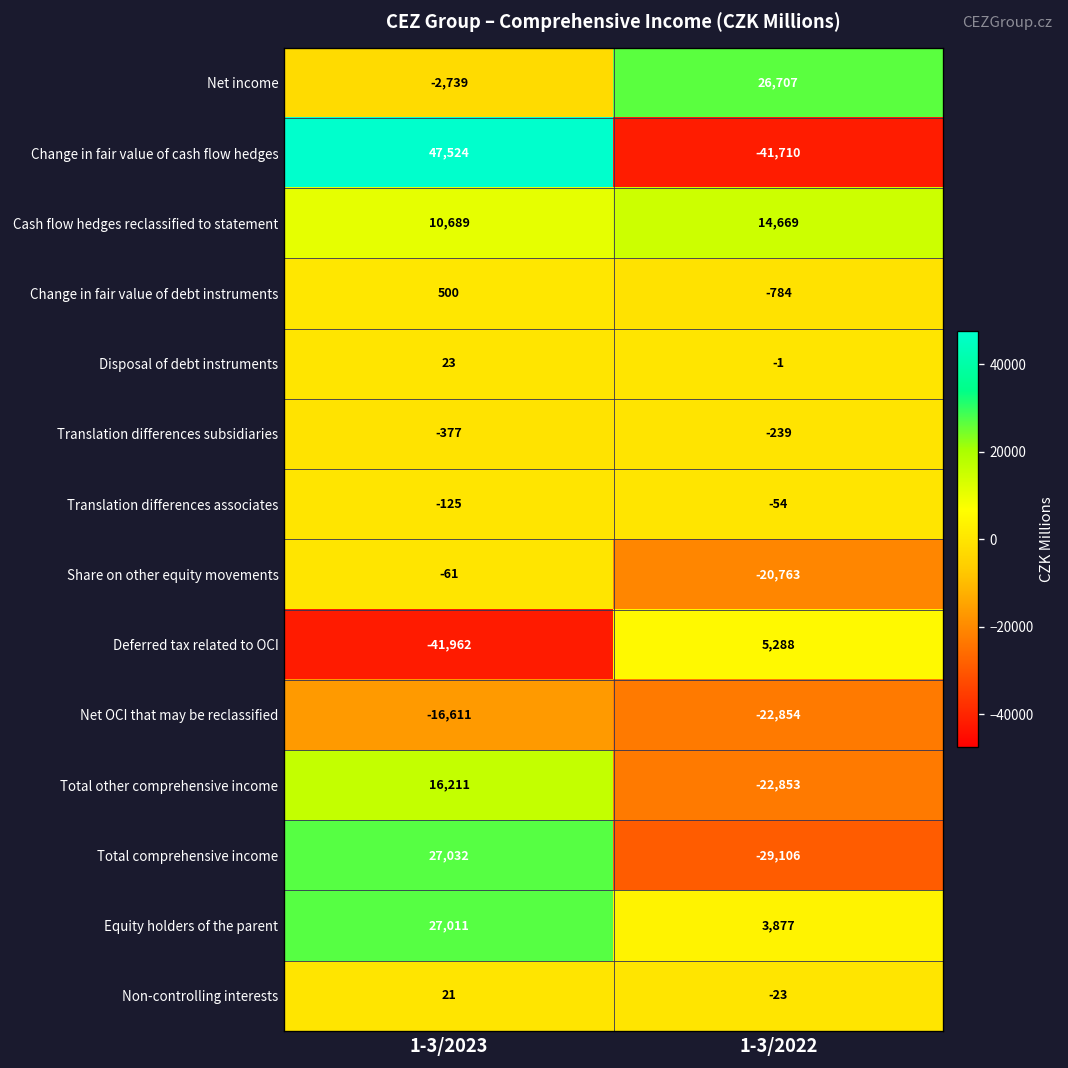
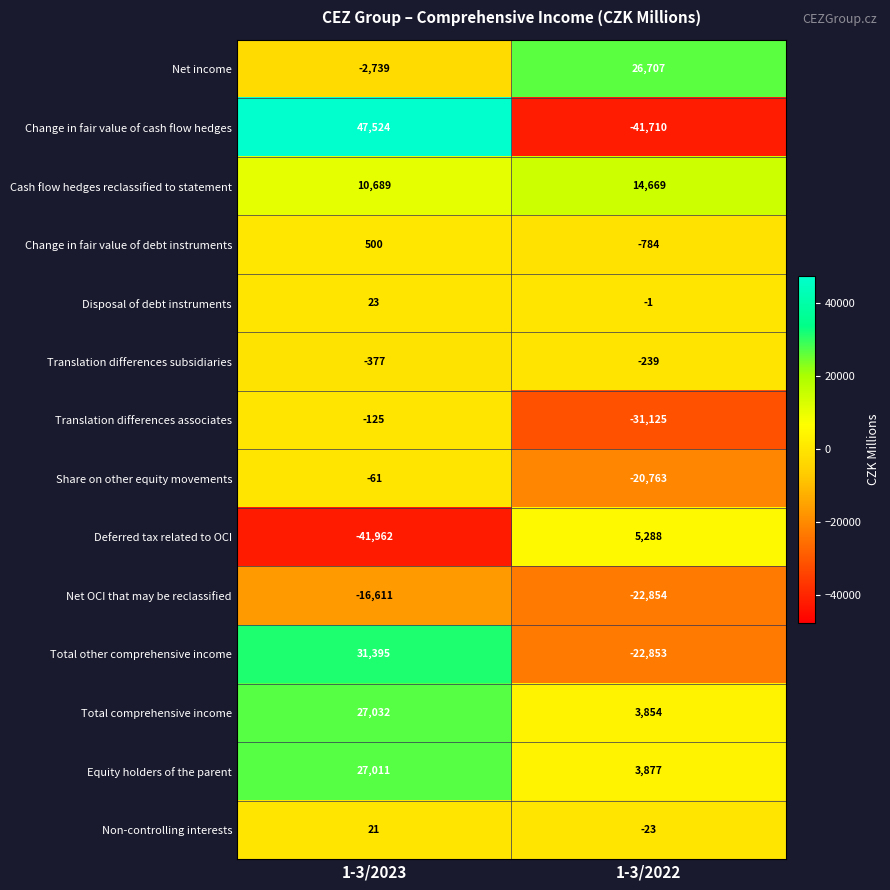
Translation differences associates, 1-3/2022: -54 -> -31,125
Total other comprehensive income, 1-3/2023: 16,211 -> 31,395
Total comprehensive income, 1-3/2022: -29,106 -> 3,854
